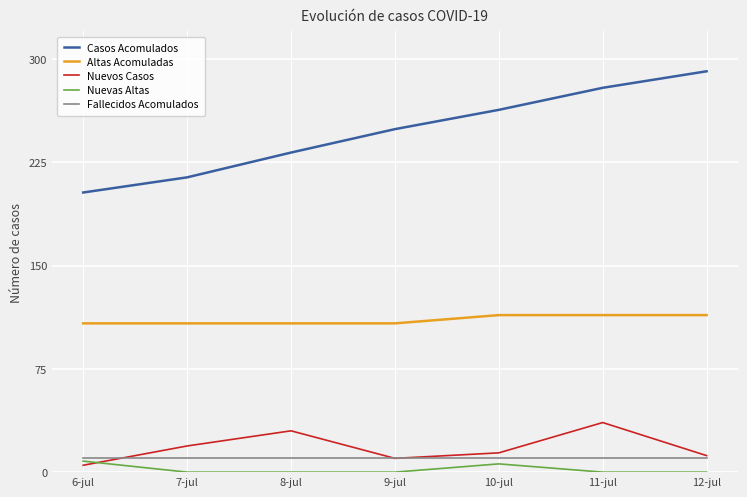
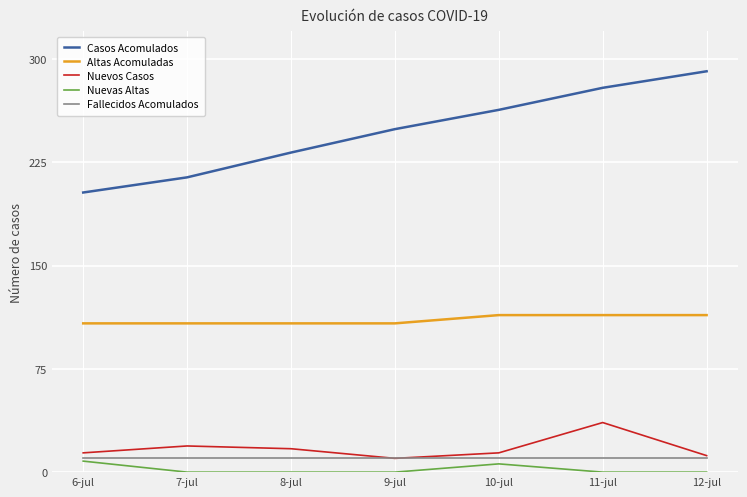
Nuevos Casos, 6-jul: 5 -> 14
Nuevos Casos, 8-jul: 30 -> 17
